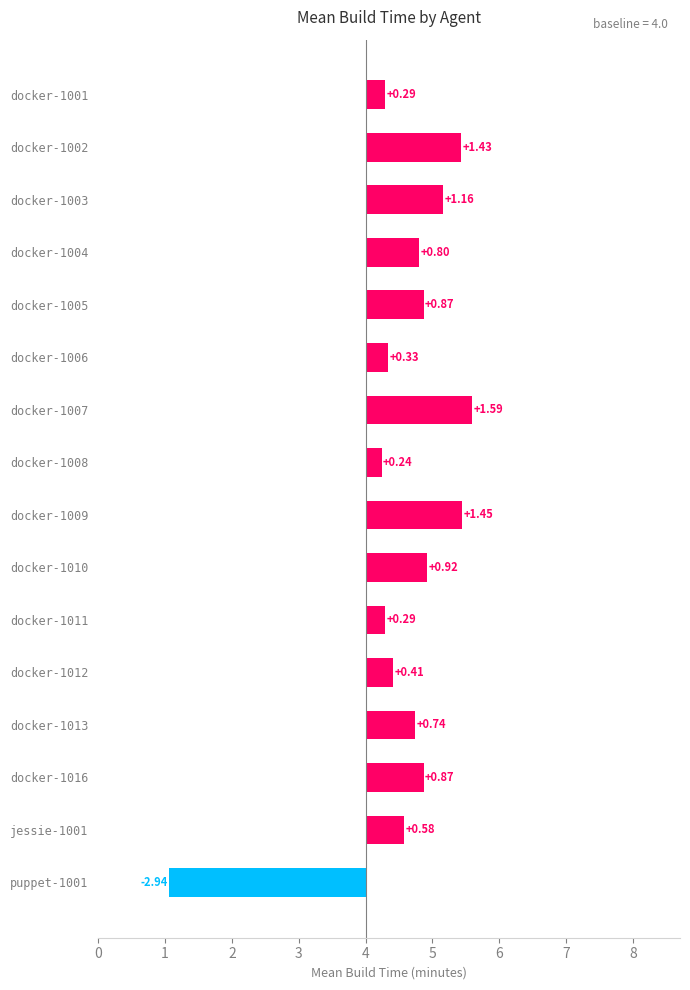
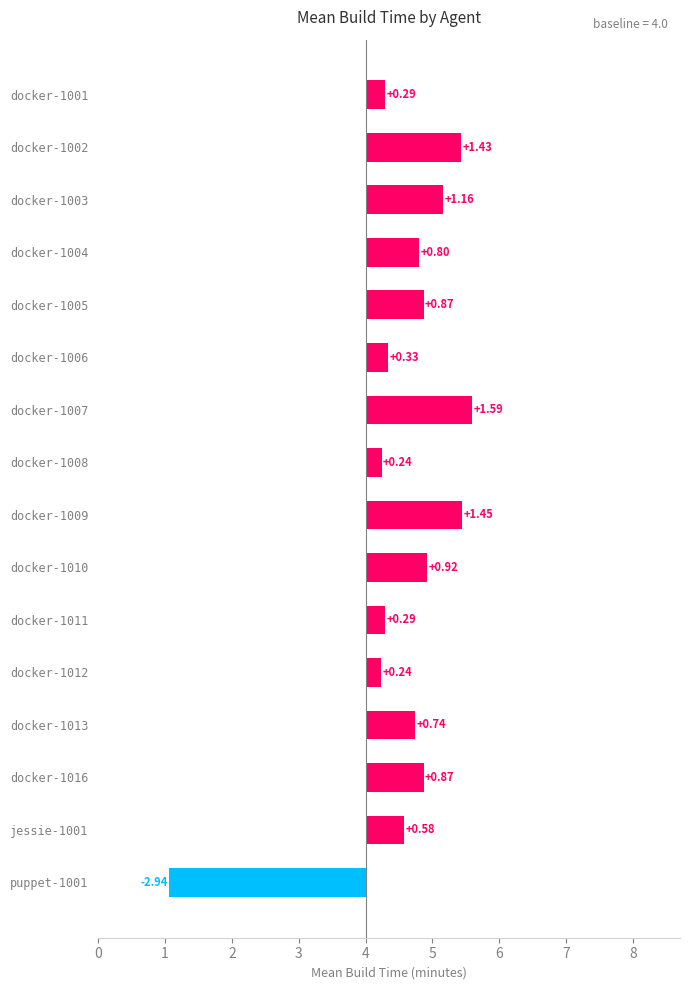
docker-1012: +0.41 -> +0.24
